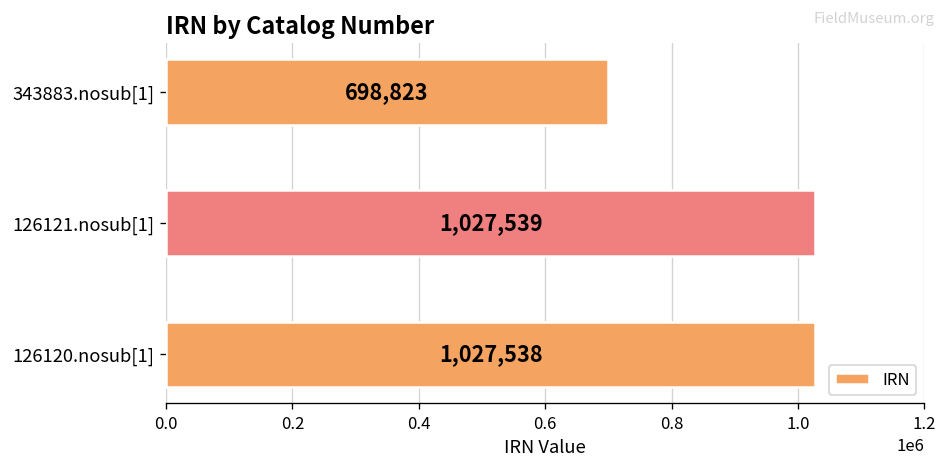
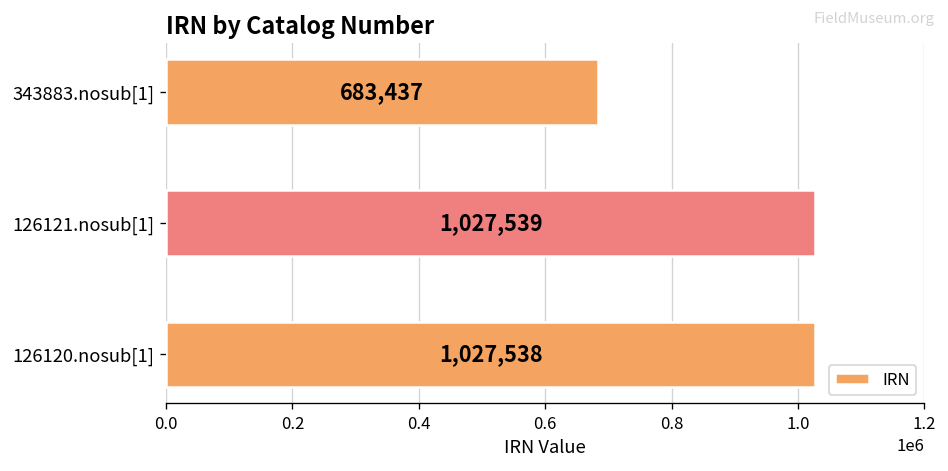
343883.nosub[1]: 698,823 -> 683,437
